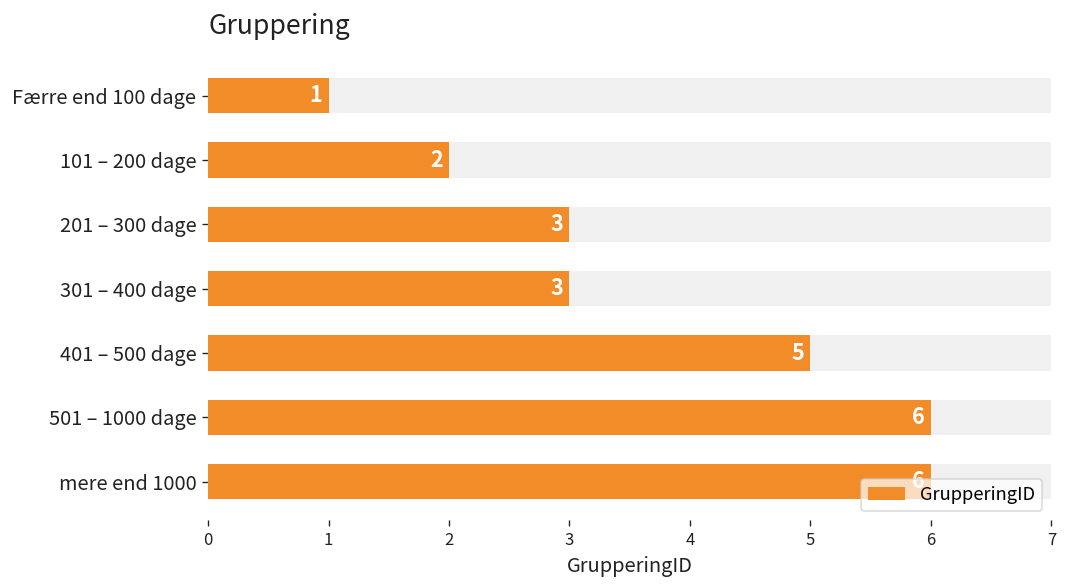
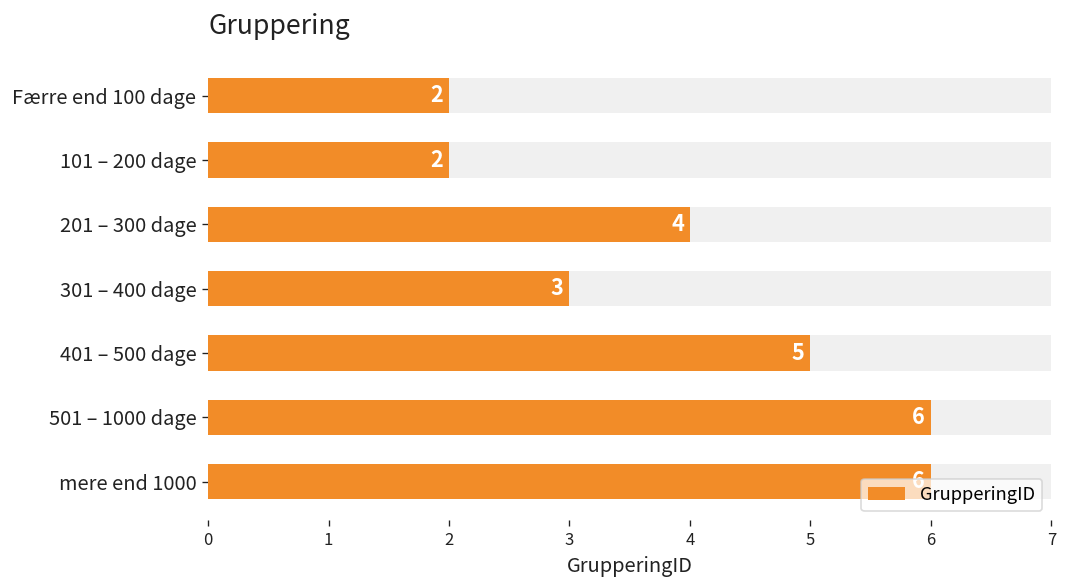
GrupperingID, Færre end 100 dage: 1 -> 2
GrupperingID, 201 – 300 dage: 3 -> 4
